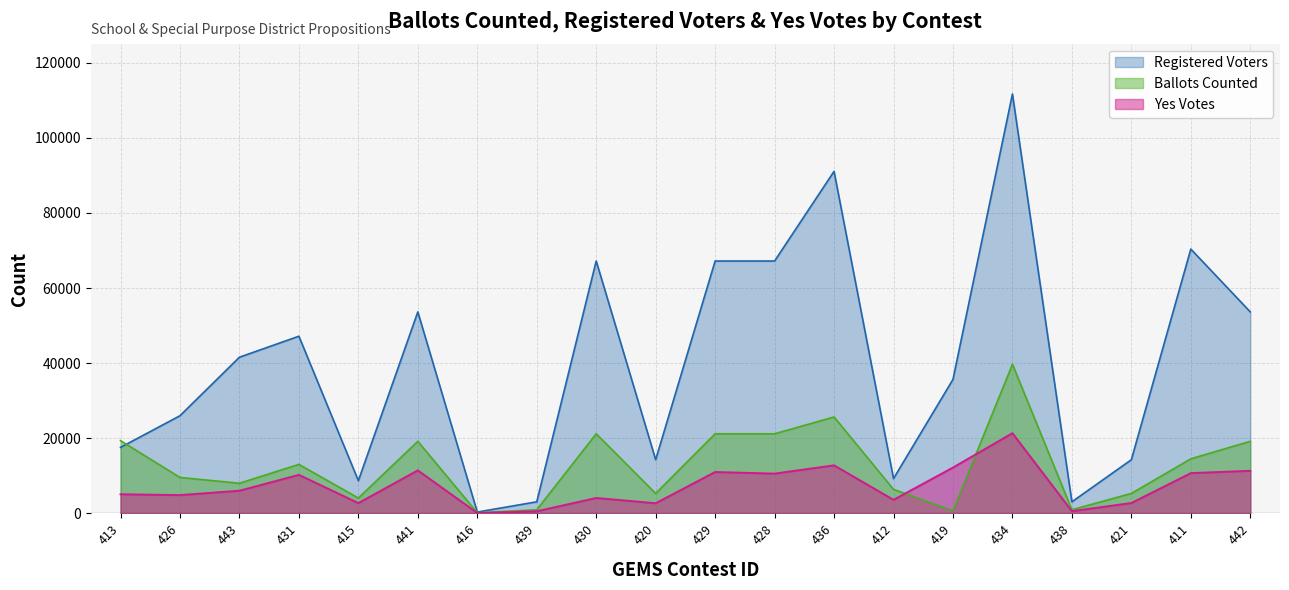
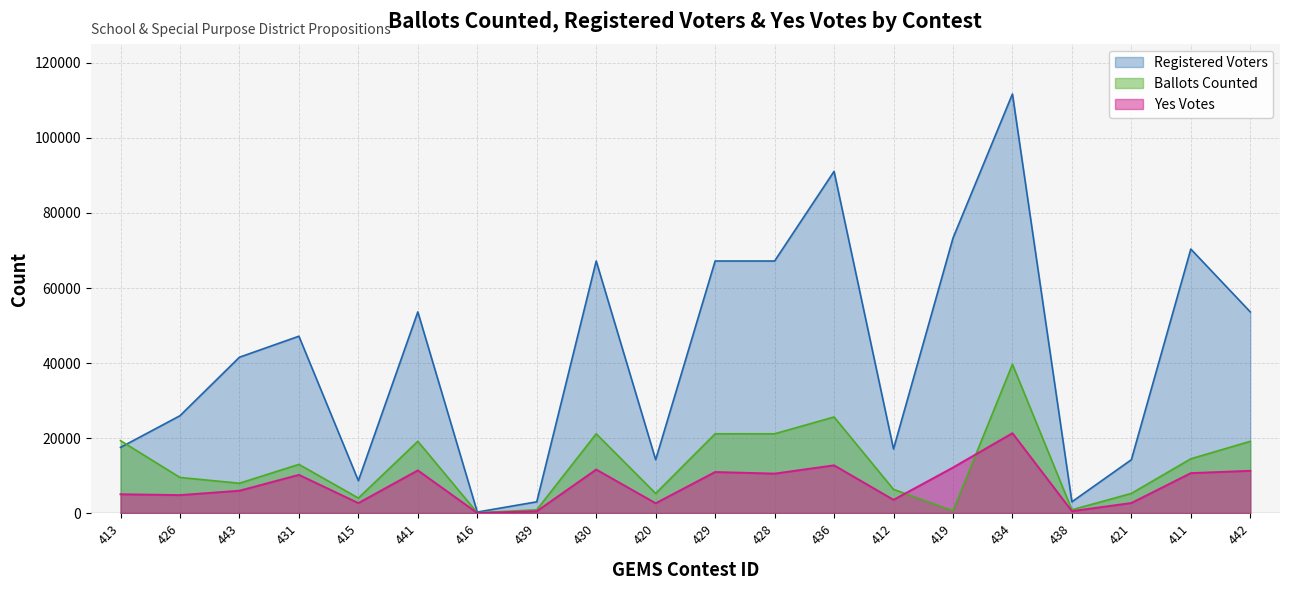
Yes Votes, 430: 4000 -> 12000
Registered Voters, 412: 9000 -> 17000
Registered Voters, 419: 36000 -> 73000
